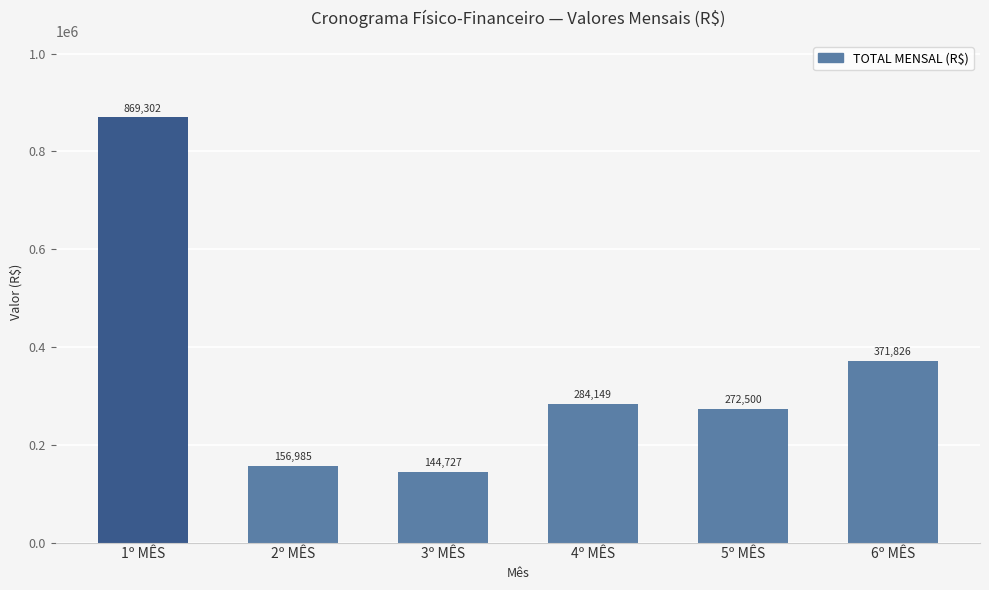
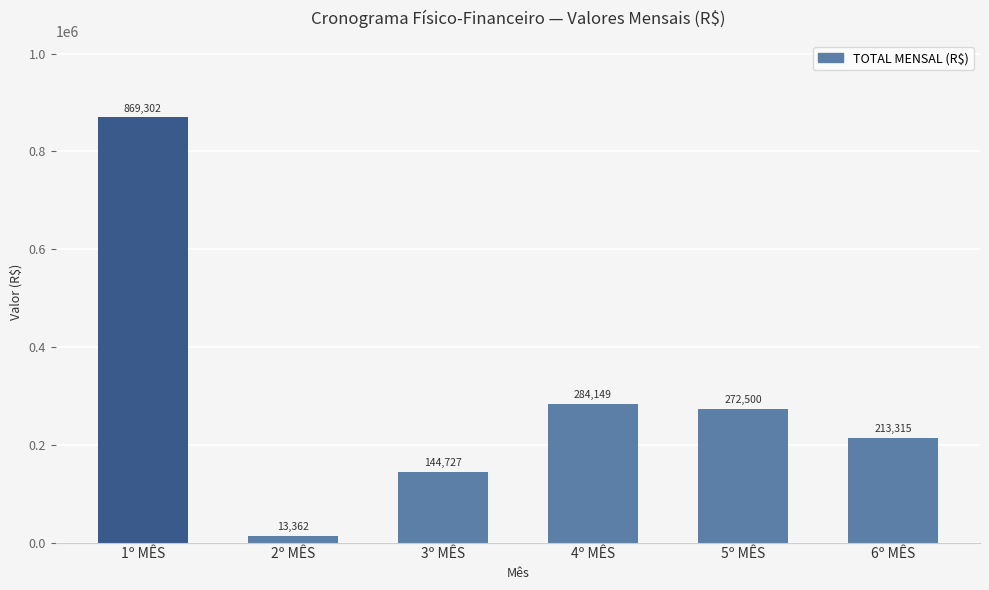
2º MÊS: 156,985 -> 13,362
6º MÊS: 371,826 -> 213,315
